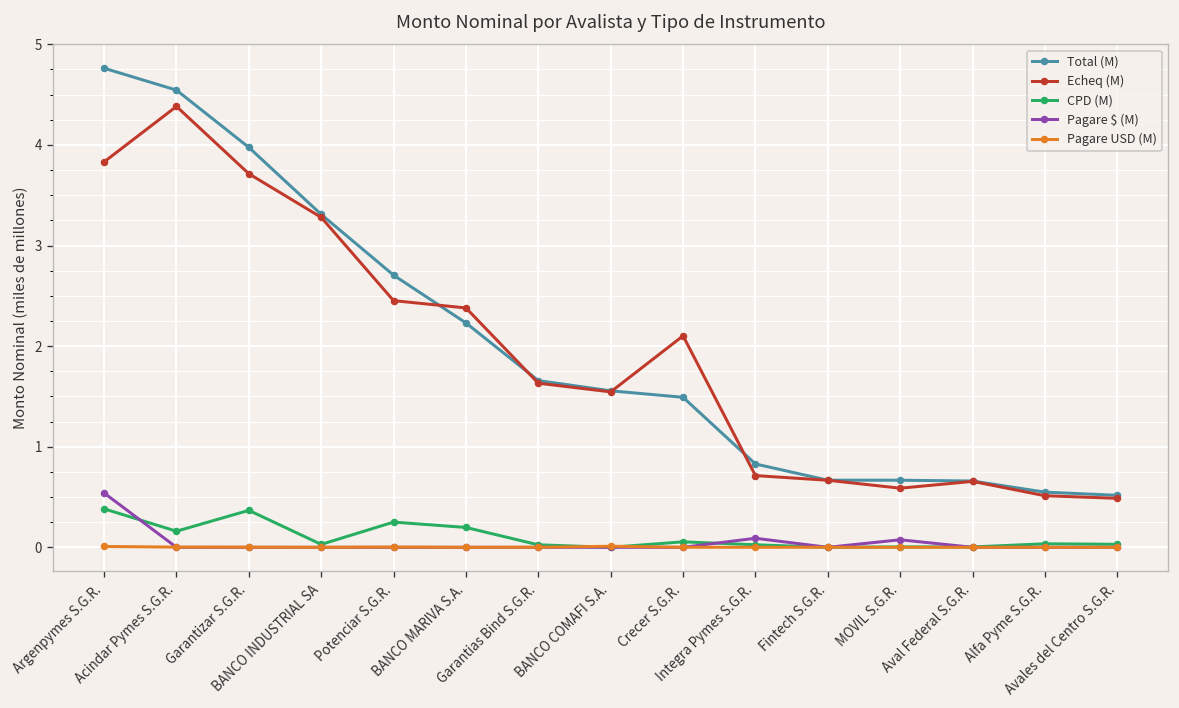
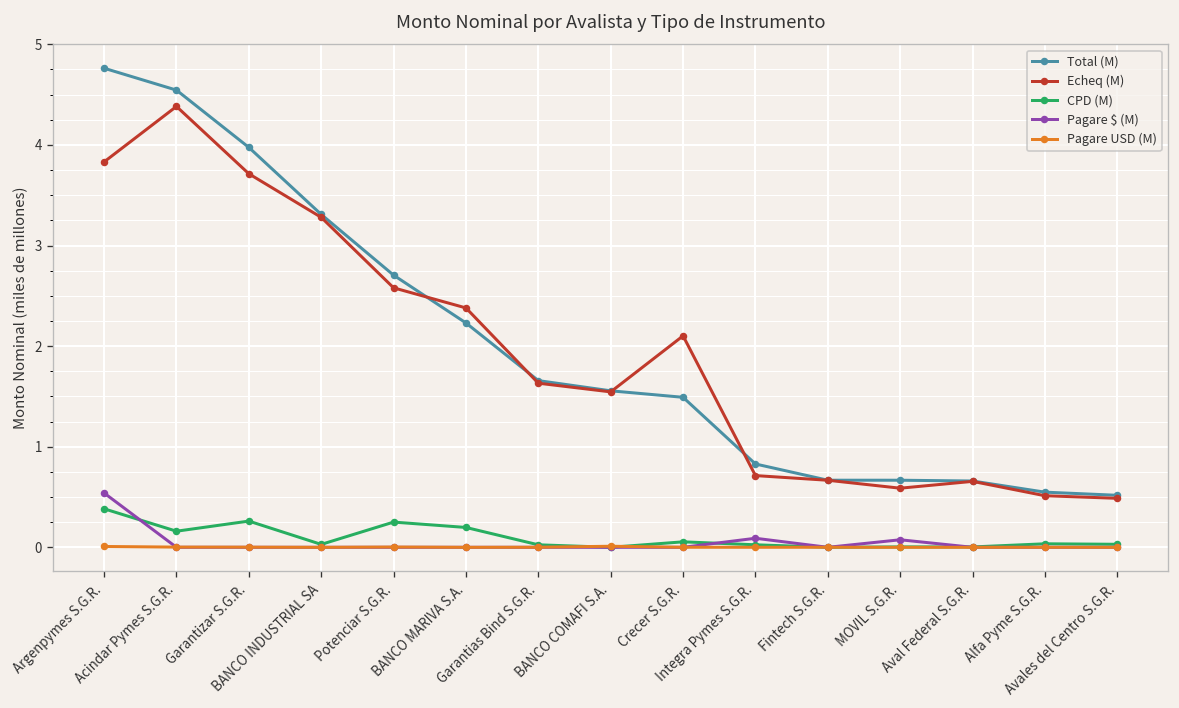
CPD (M), Garantizar S.G.R.: 0.4 -> 0.3
Echeq (M), Potenciar S.G.R.: 2.5 -> 2.6
